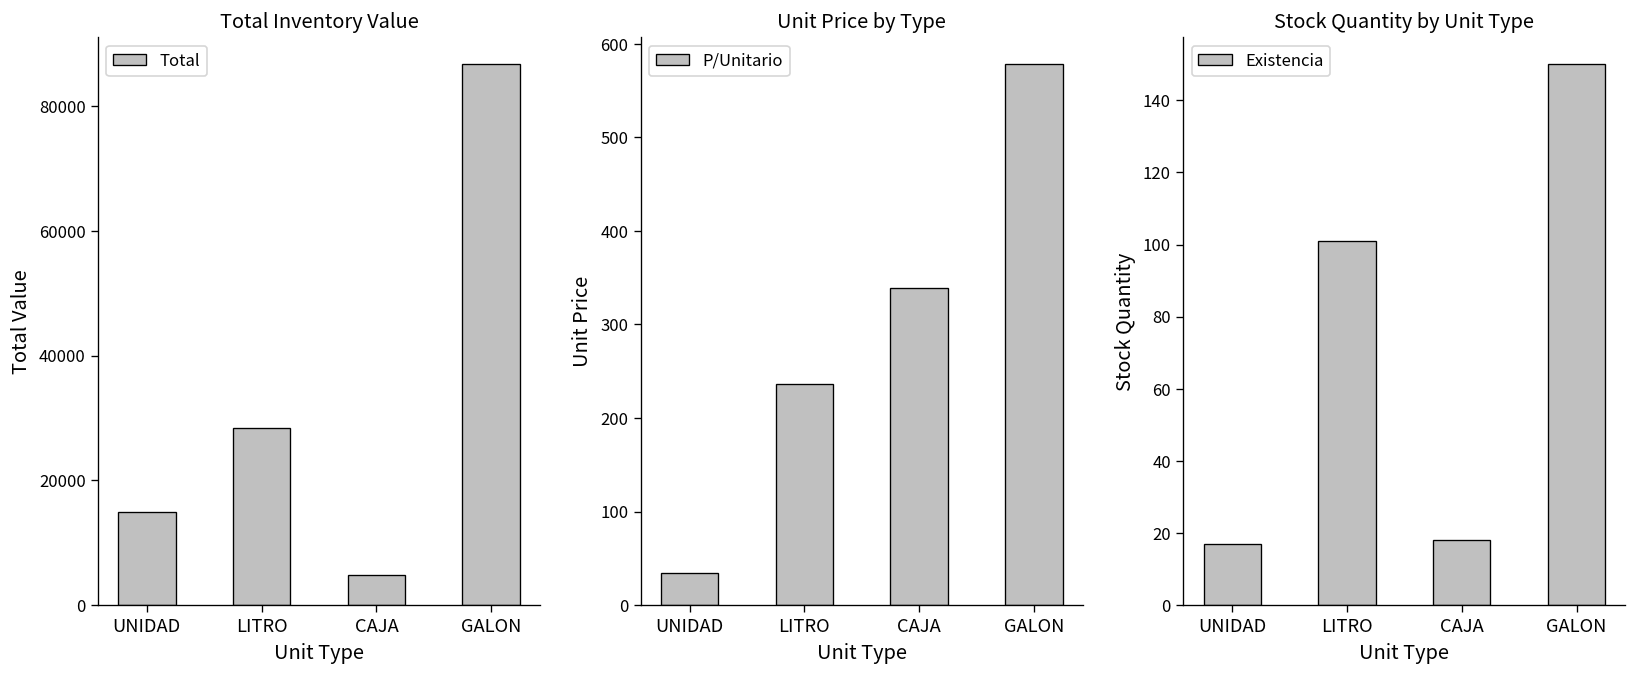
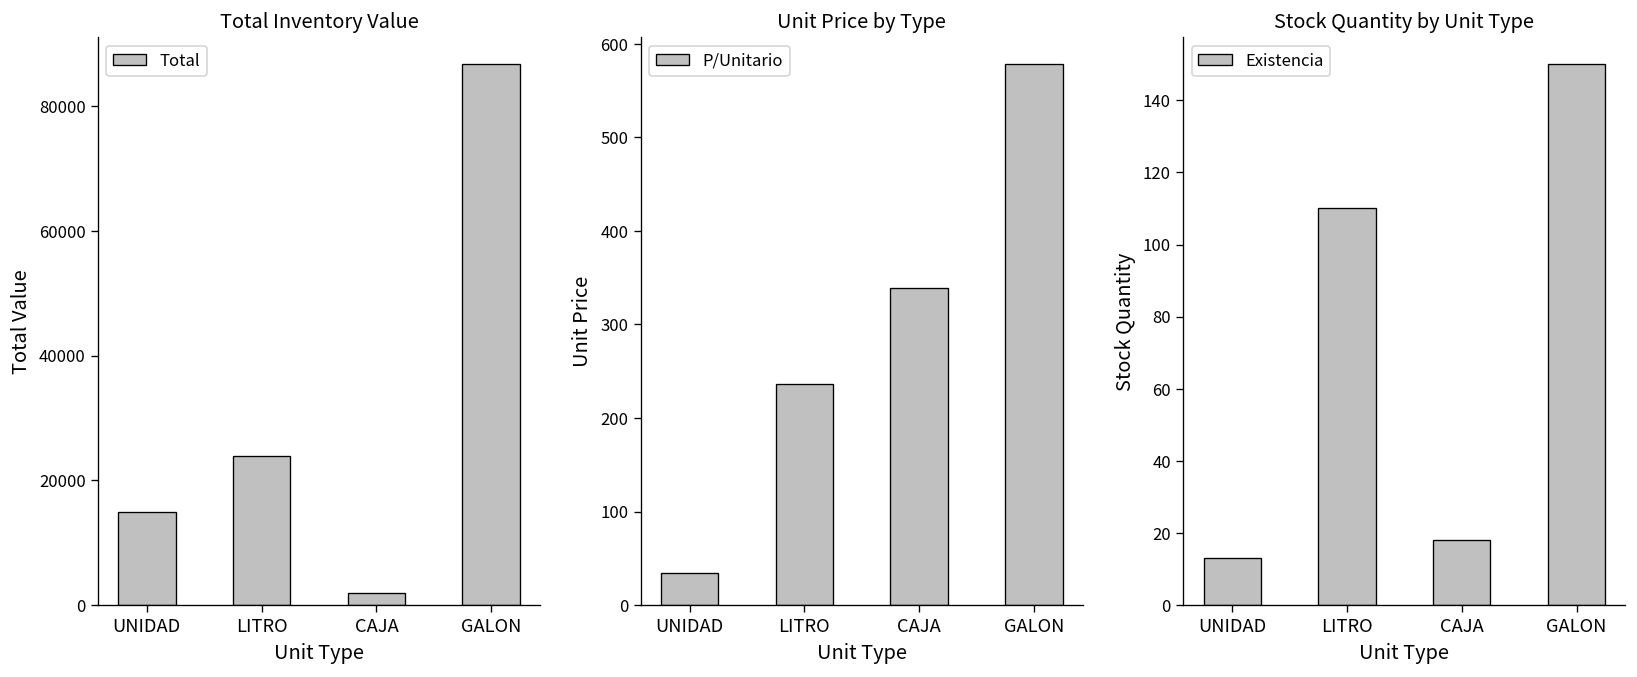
Total Inventory Value, LITRO: 28000 -> 24000
Total Inventory Value, CAJA: 5000 -> 2000
Stock Quantity by Unit Type, UNIDAD: 17 -> 13
Stock Quantity by Unit Type, LITRO: 101 -> 110
